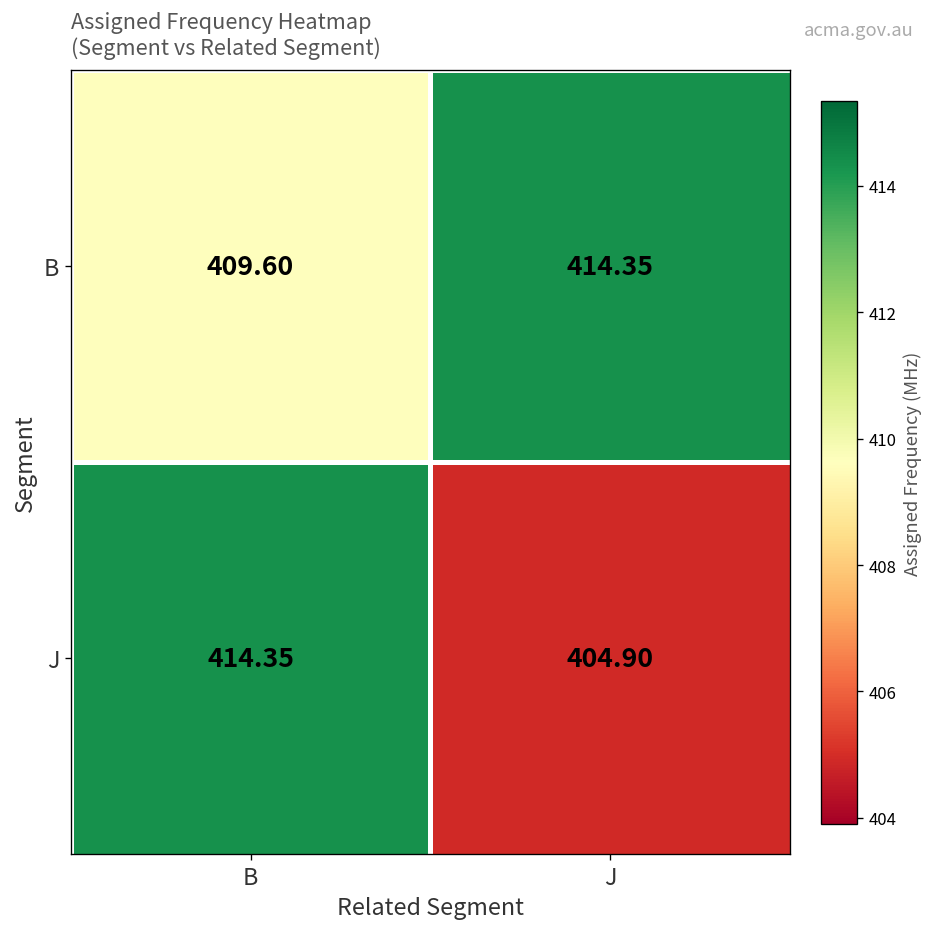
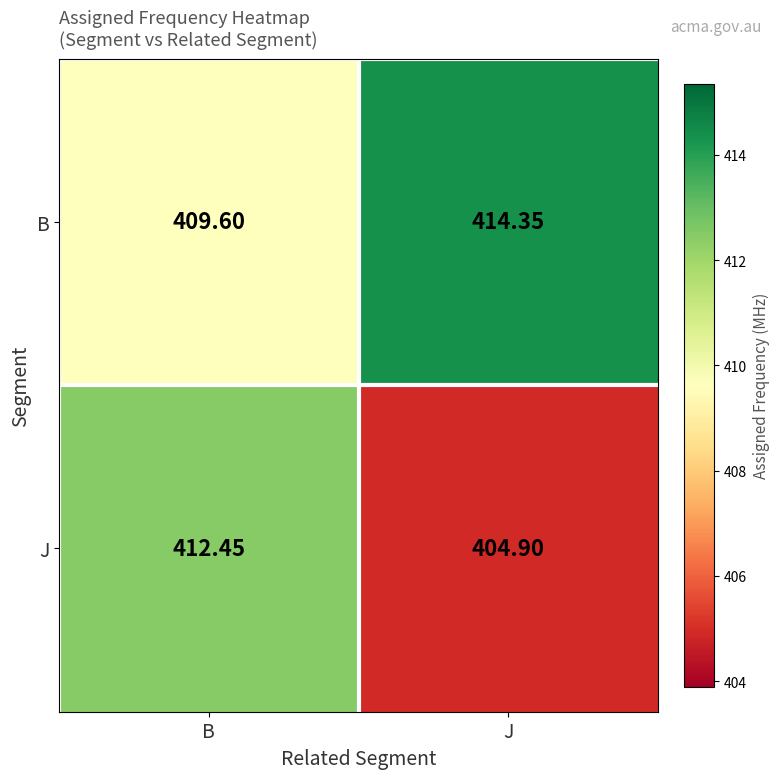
J, B: 414.35 -> 412.45
